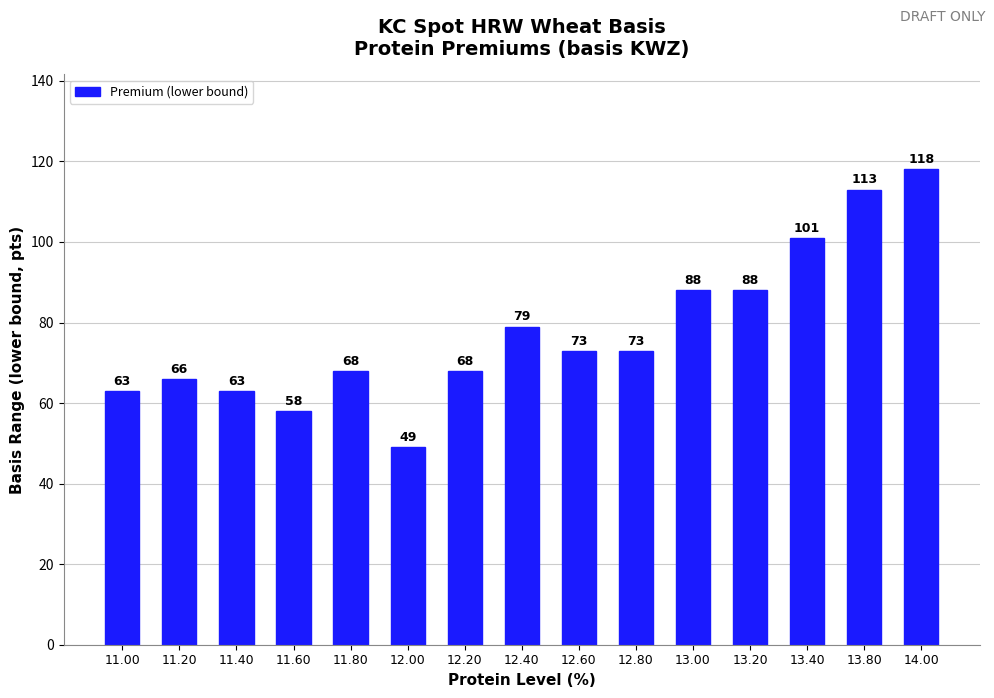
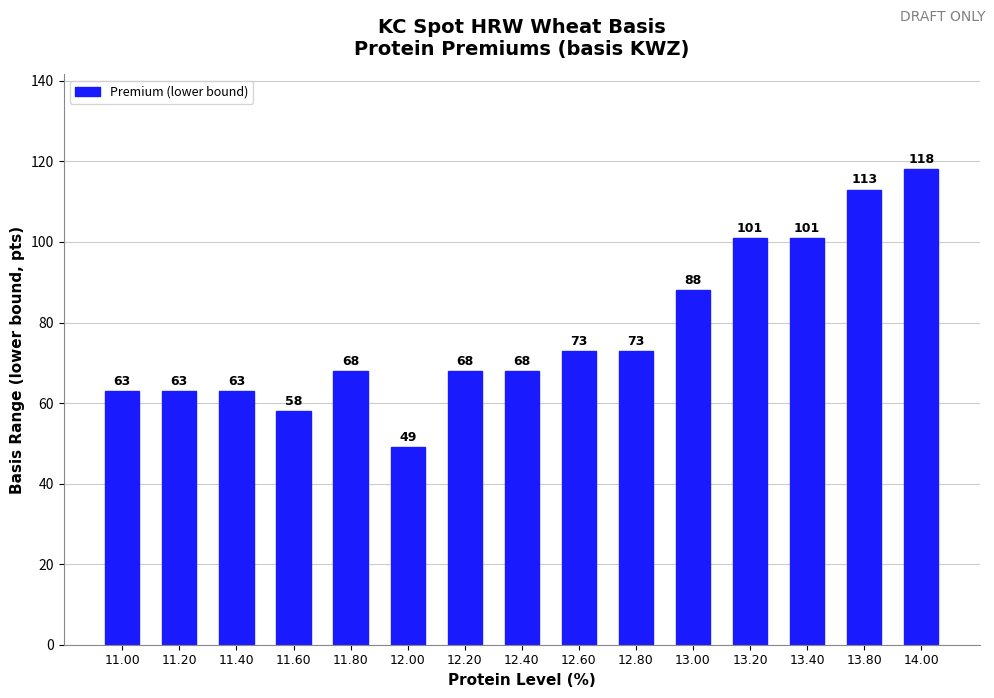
11.20: 66 -> 63
12.40: 79 -> 68
13.20: 88 -> 101
